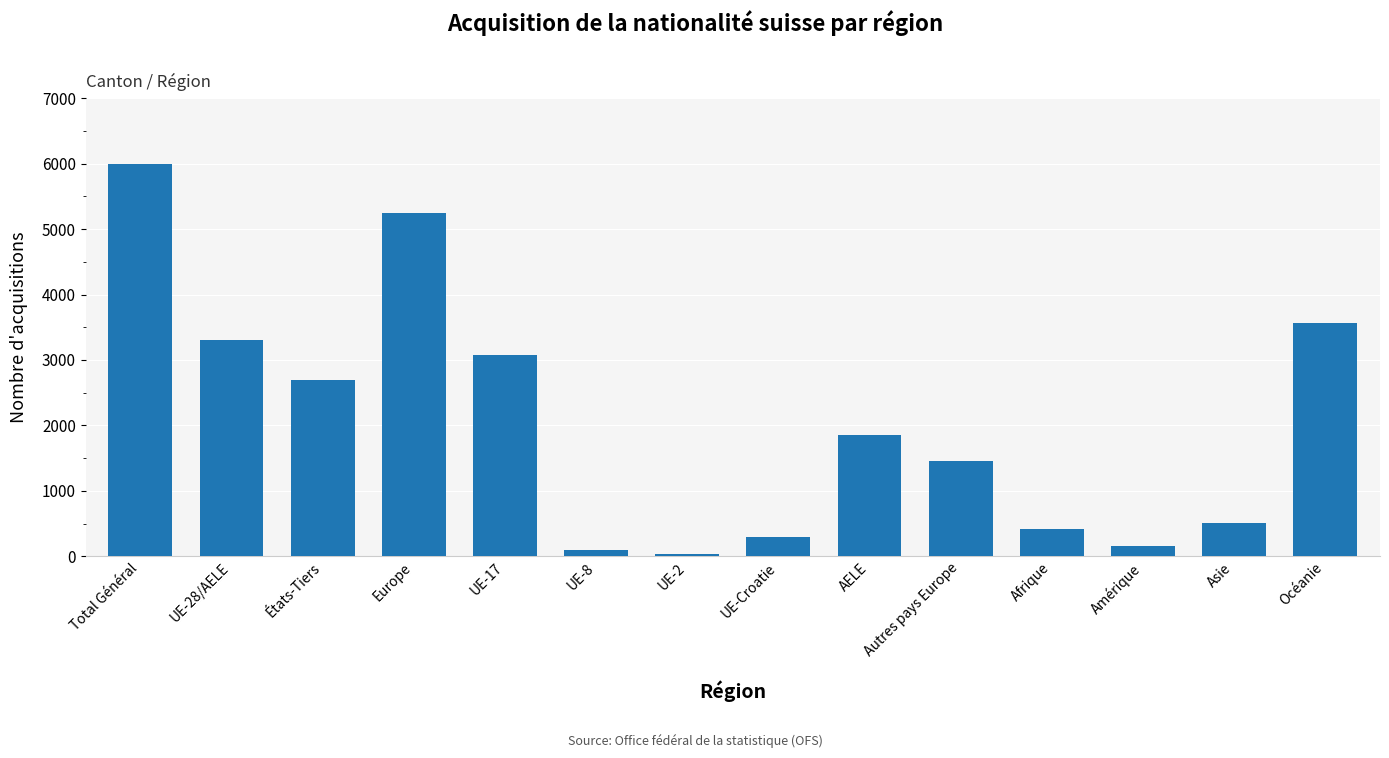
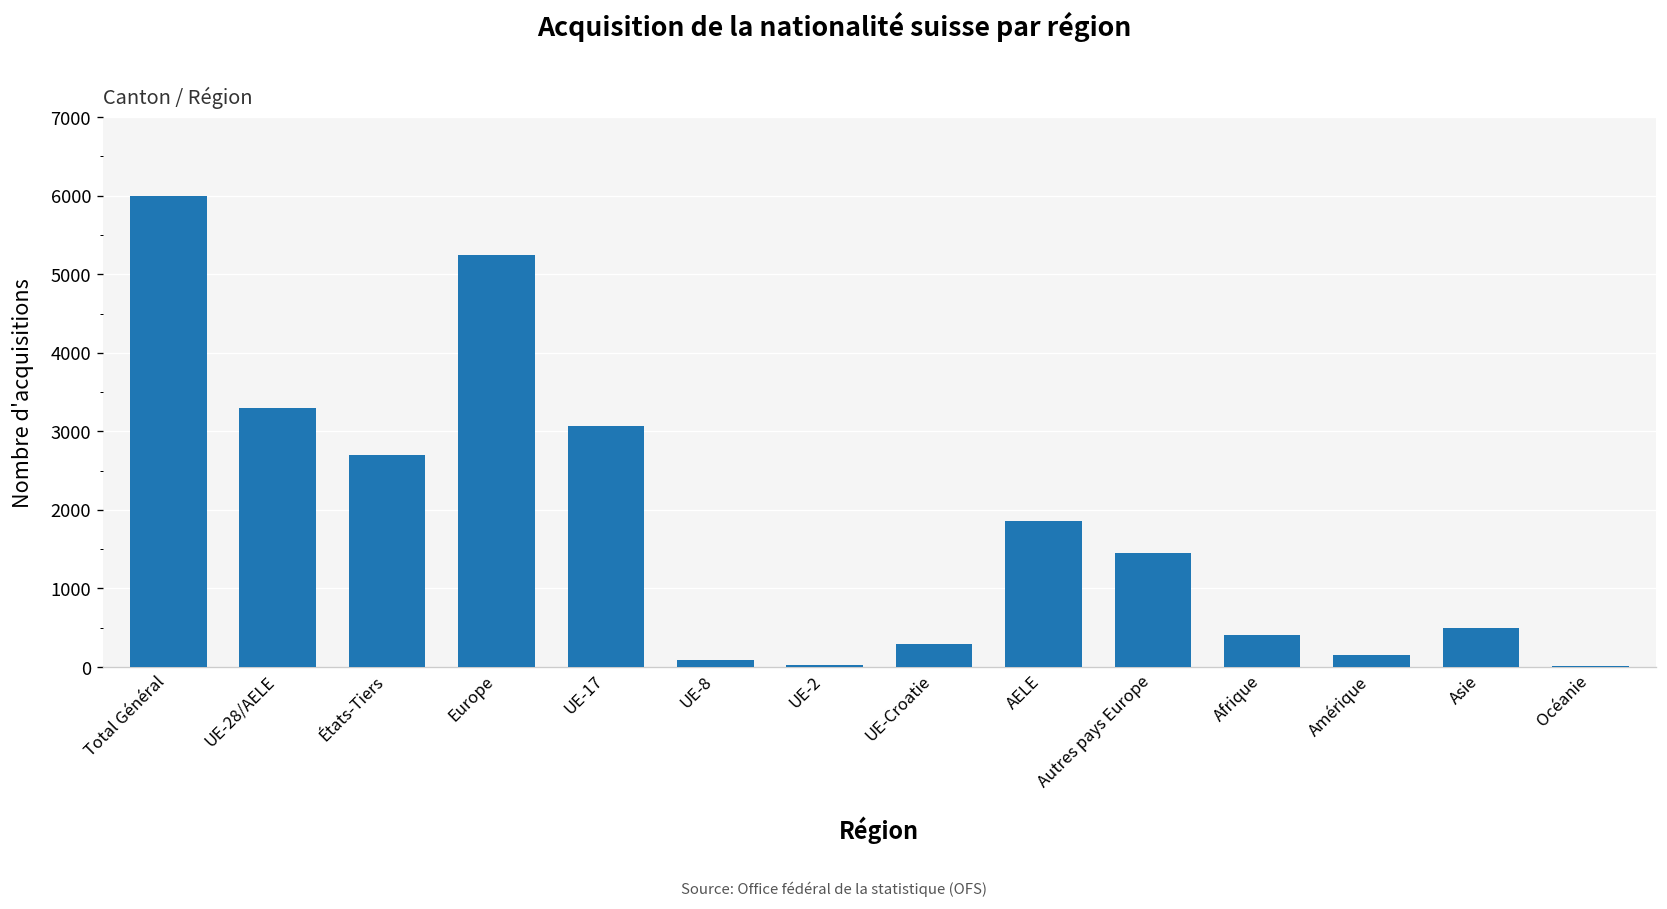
Océanie: 3600 -> 0
